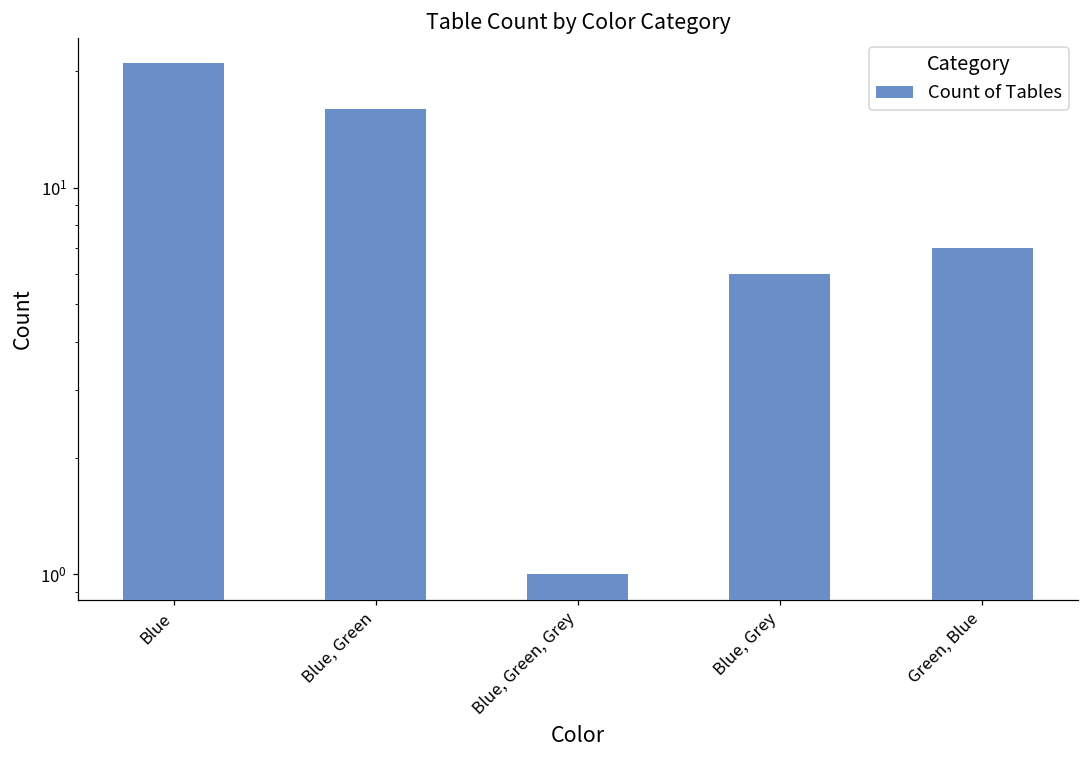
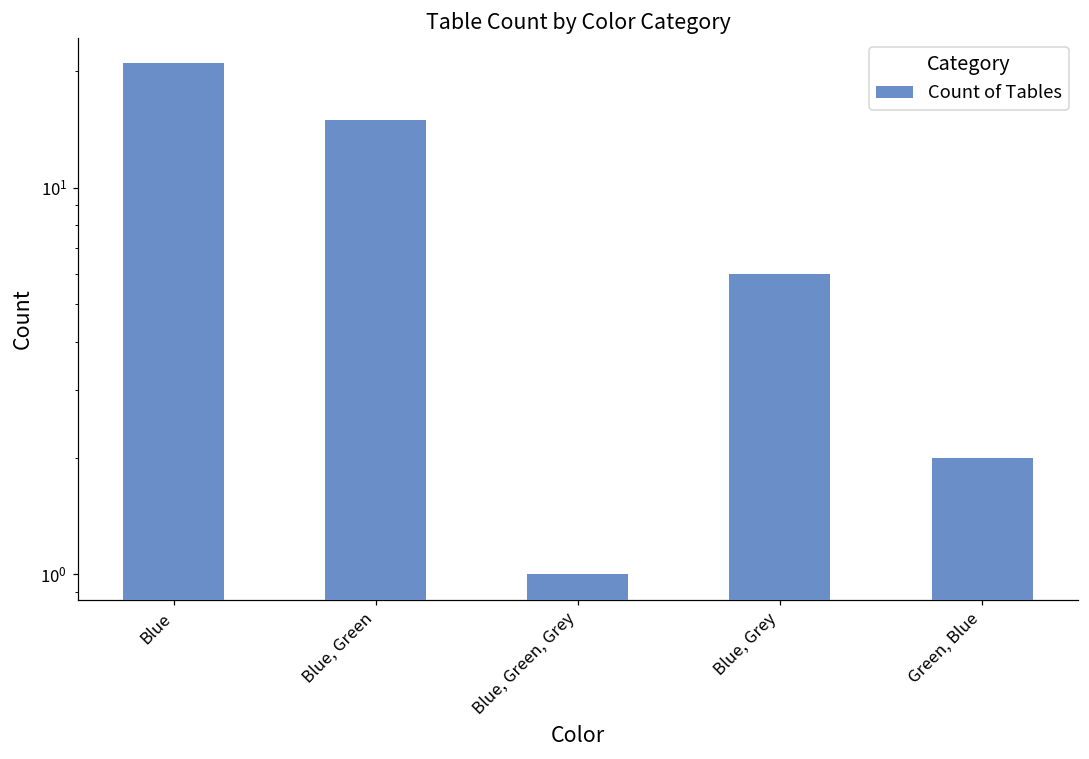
Blue, Green: 16 -> 15
Green, Blue: 7 -> 2
